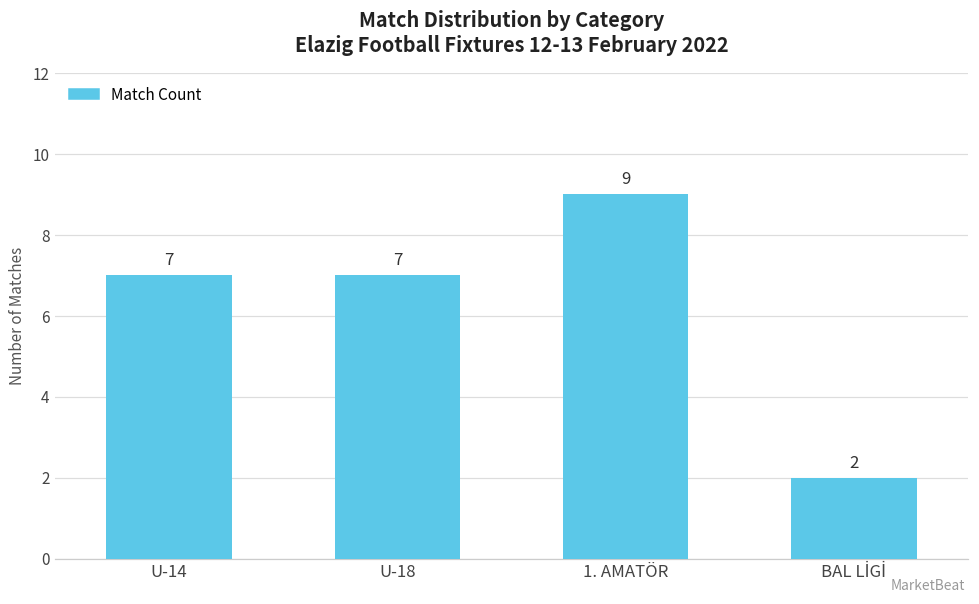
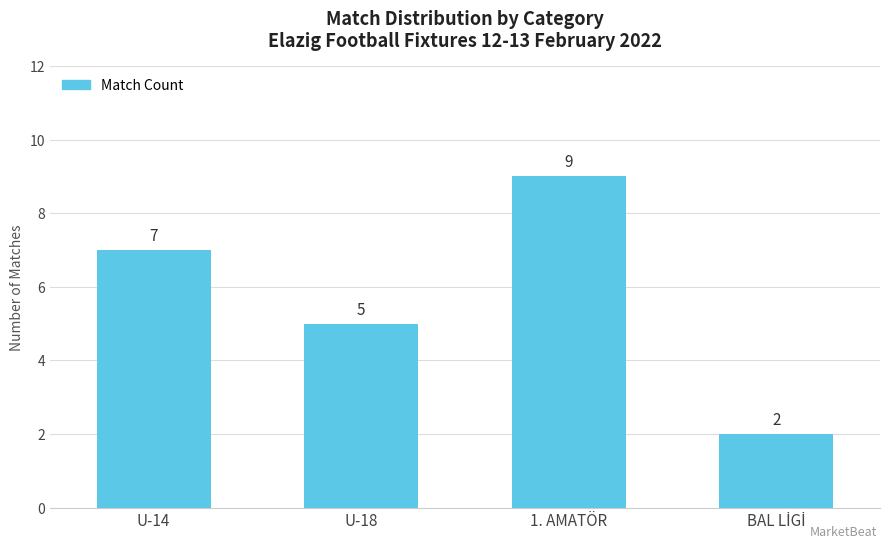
U-18: 7 -> 5
